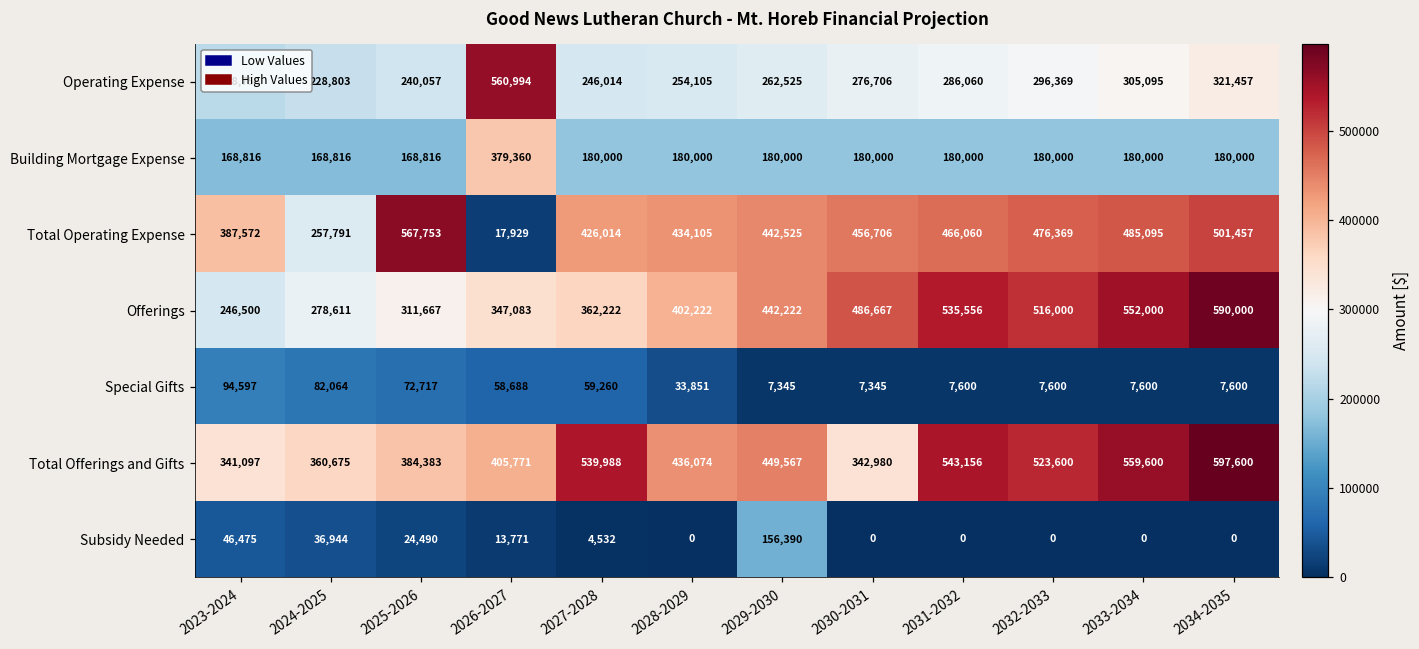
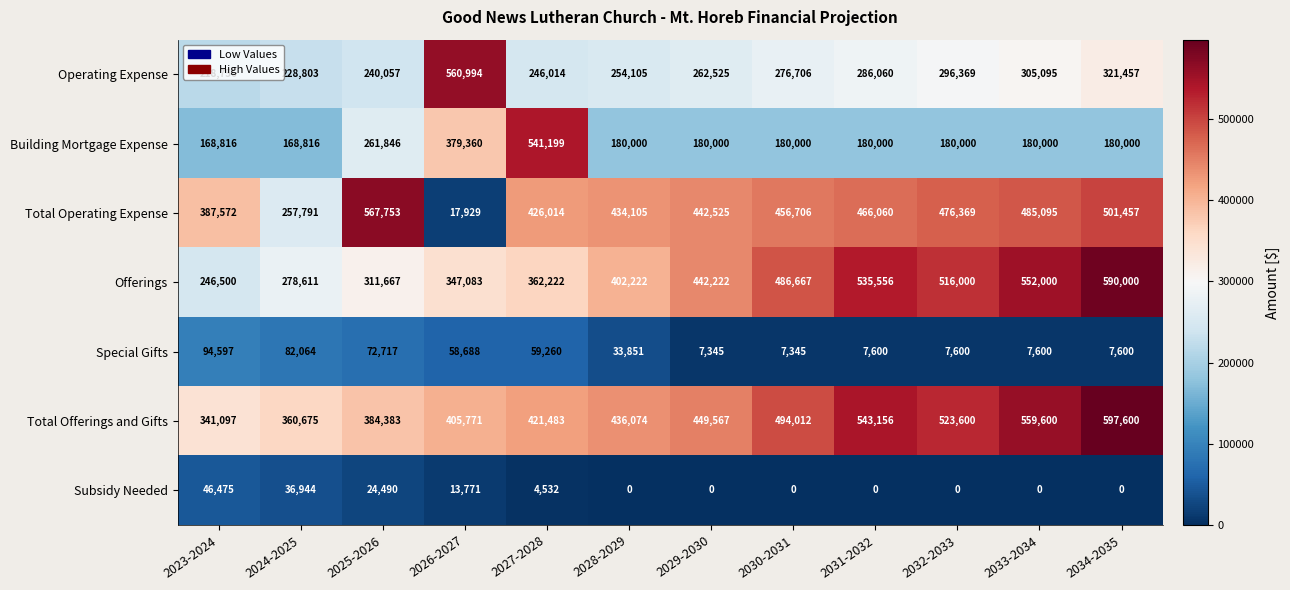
Building Mortgage Expense, 2025-2026: 168,816 -> 261,846
Building Mortgage Expense, 2027-2028: 180,000 -> 541,199
Total Offerings and Gifts, 2027-2028: 539,988 -> 421,483
Total Offerings and Gifts, 2030-2031: 342,980 -> 494,012
Subsidy Needed, 2029-2030: 156,390 -> 0
